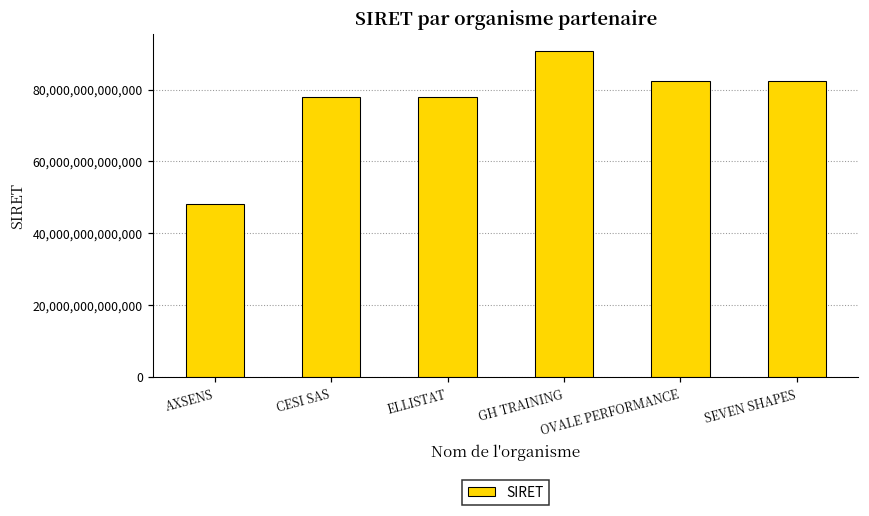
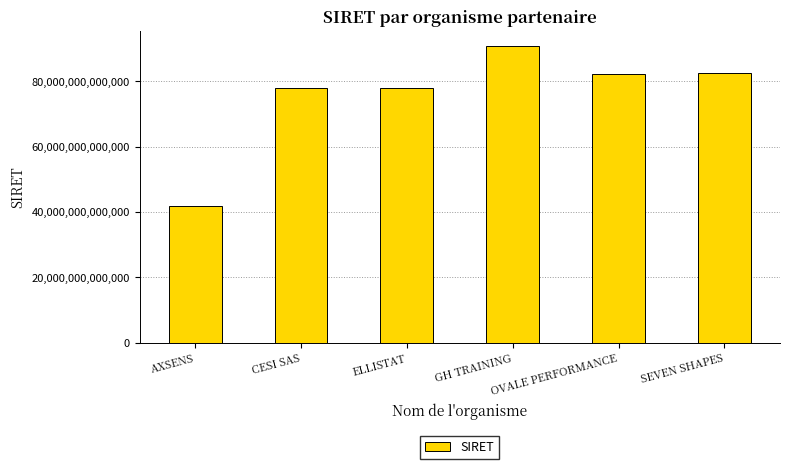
AXSENS: 48,000,000,000,000 -> 42,000,000,000,000
